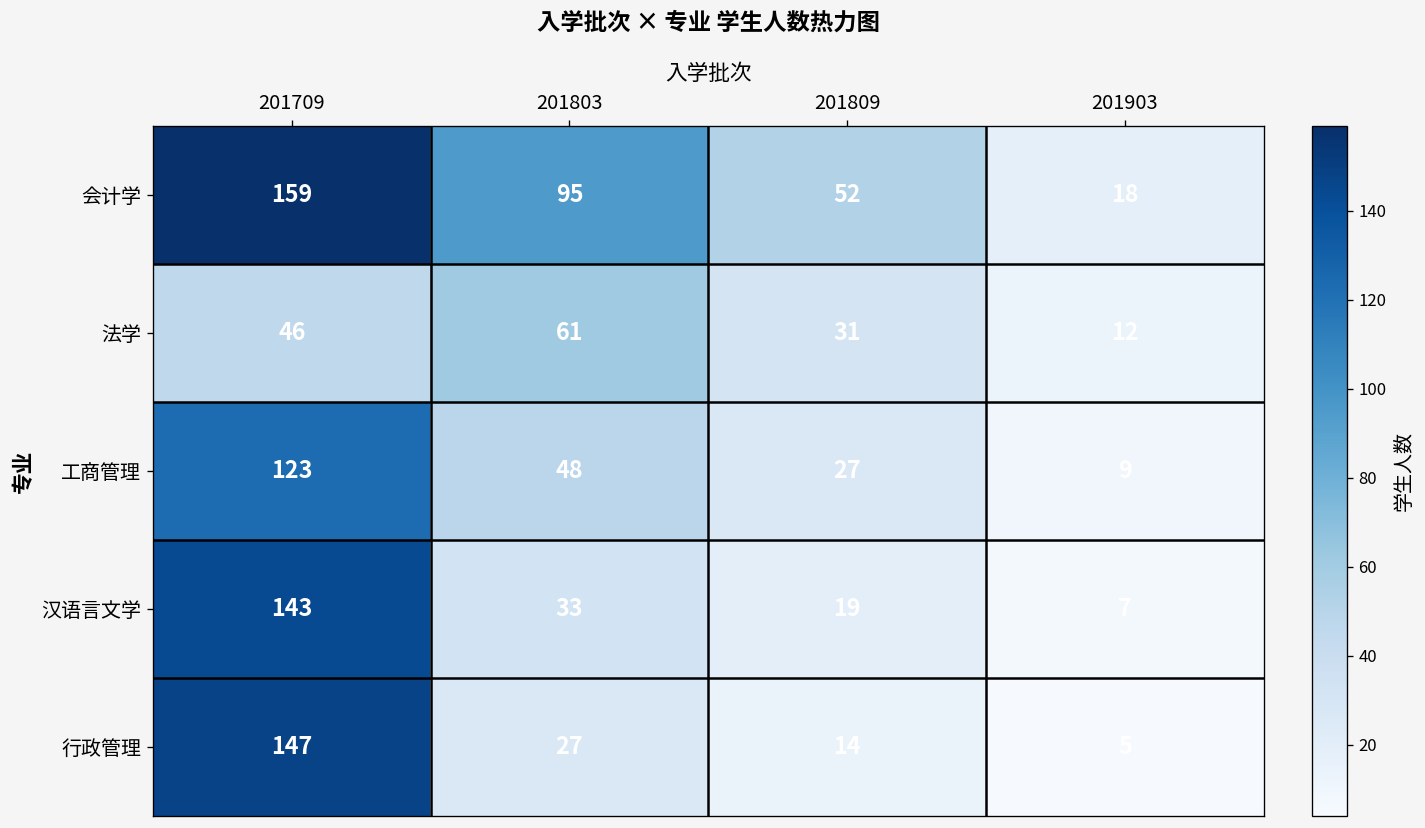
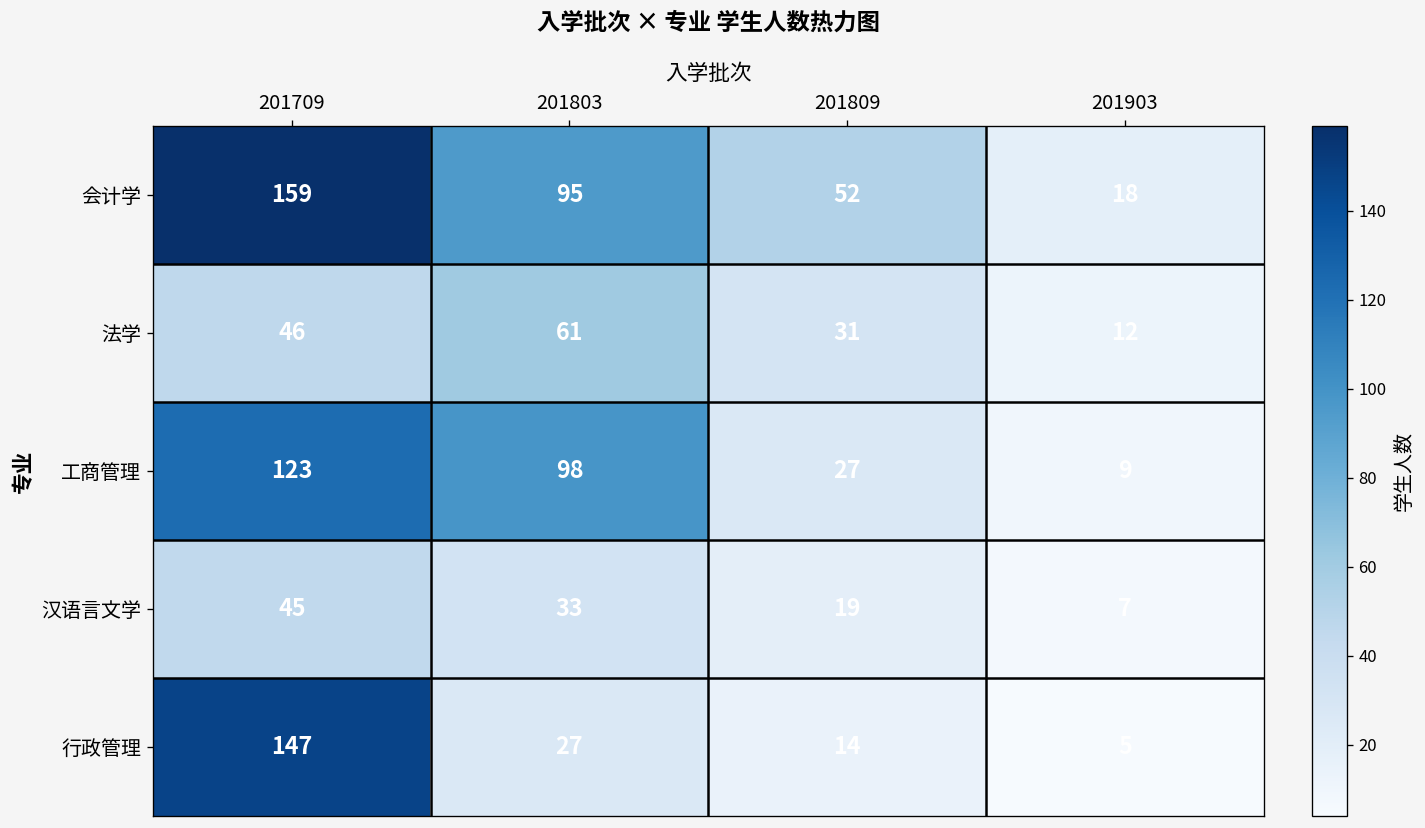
工商管理, 201803: 48 -> 98
汉语言文学, 201709: 143 -> 45
